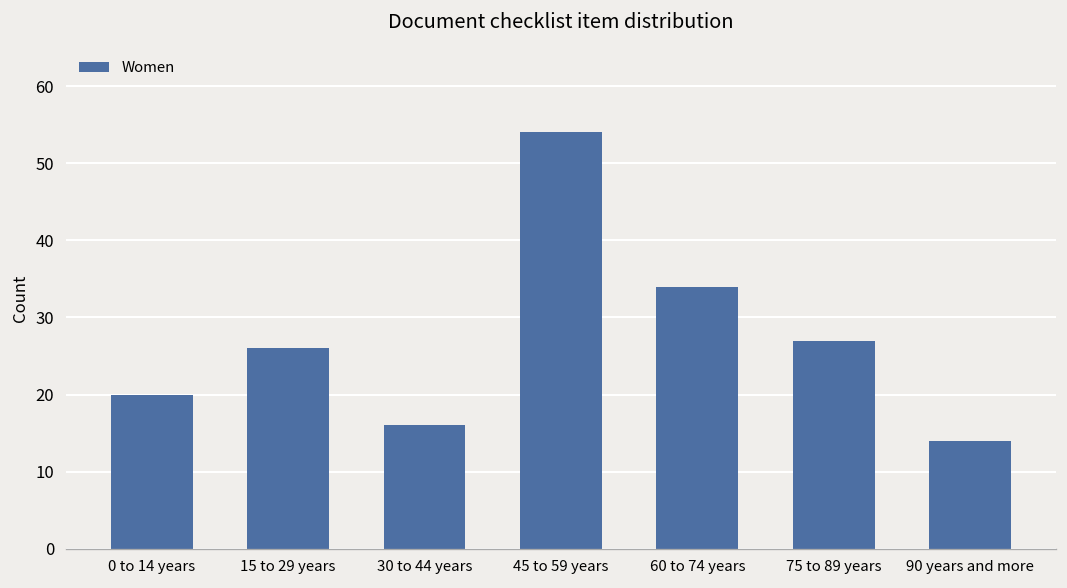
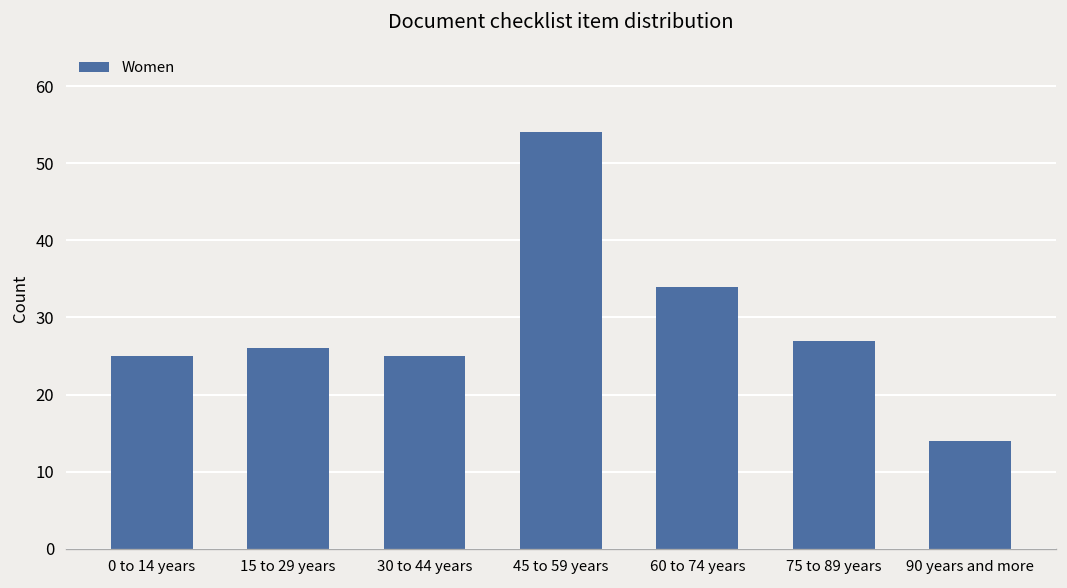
0 to 14 years: 20 -> 25
30 to 44 years: 16 -> 25
